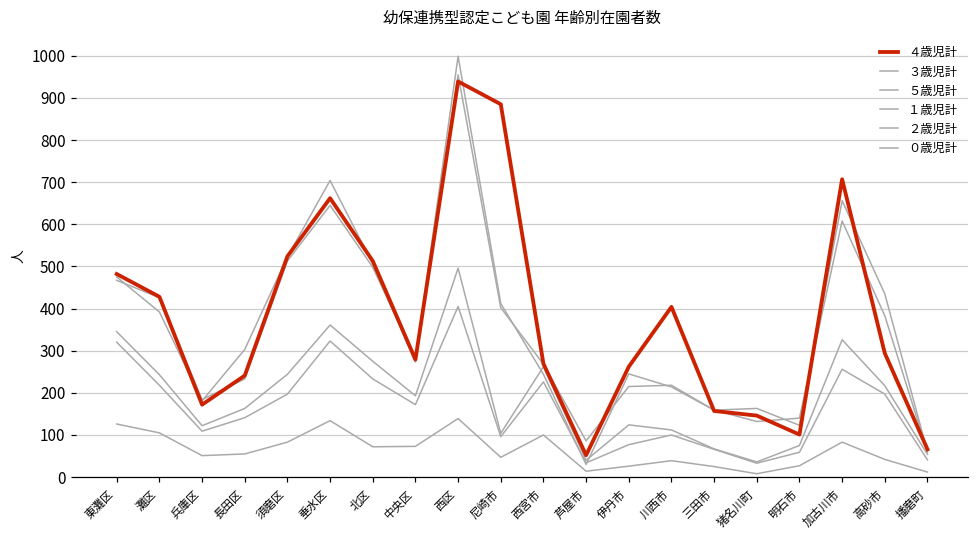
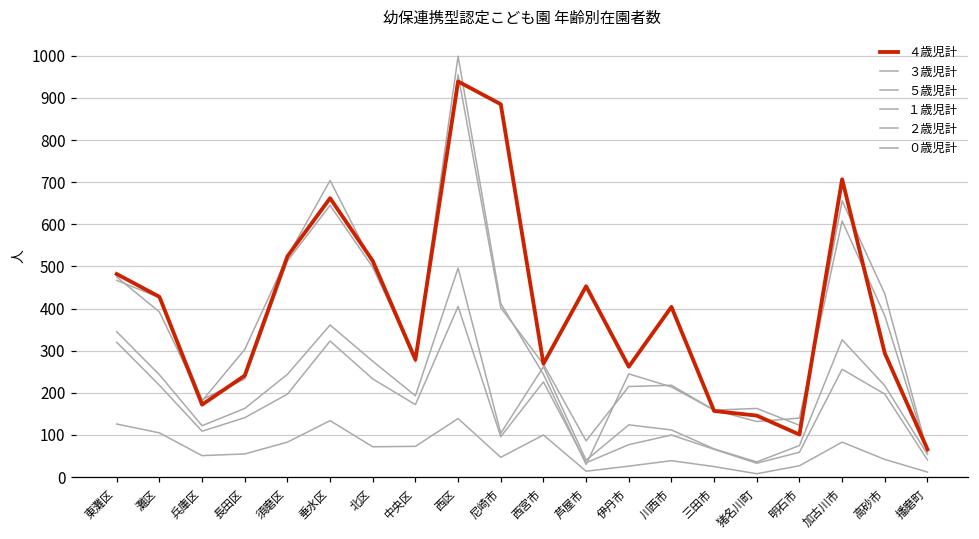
４歳児計, 芦屋市: 50 -> 450
